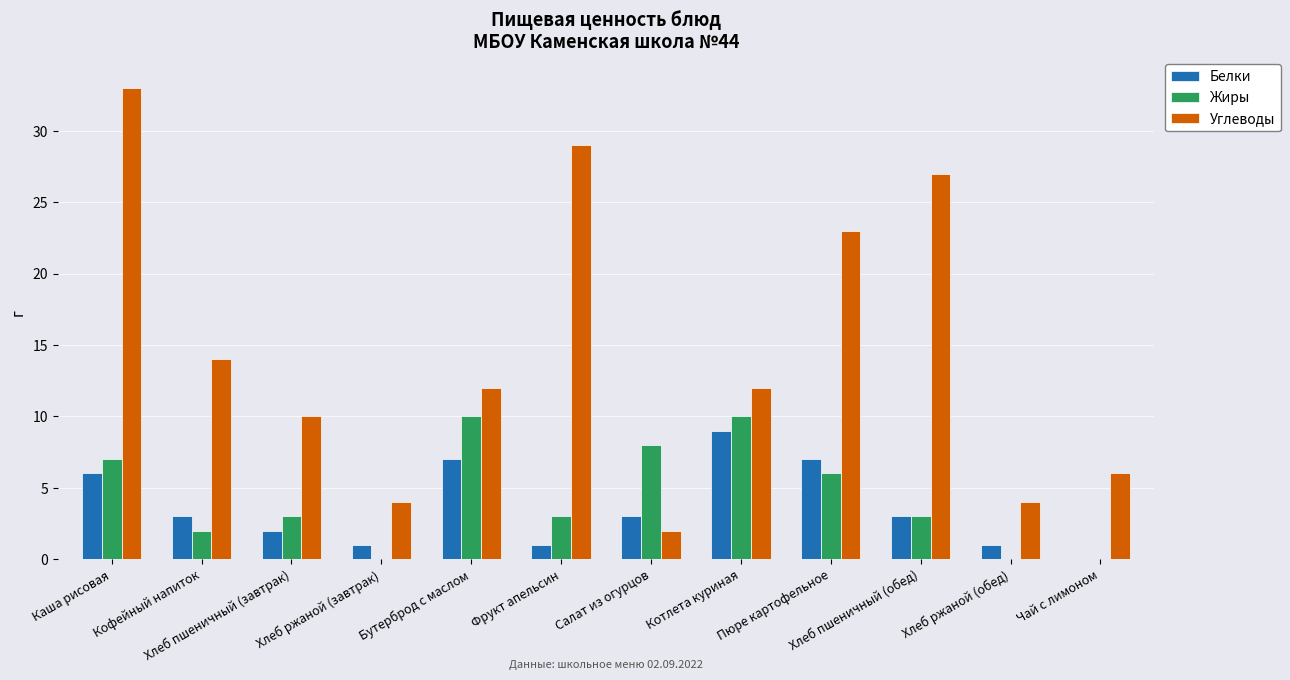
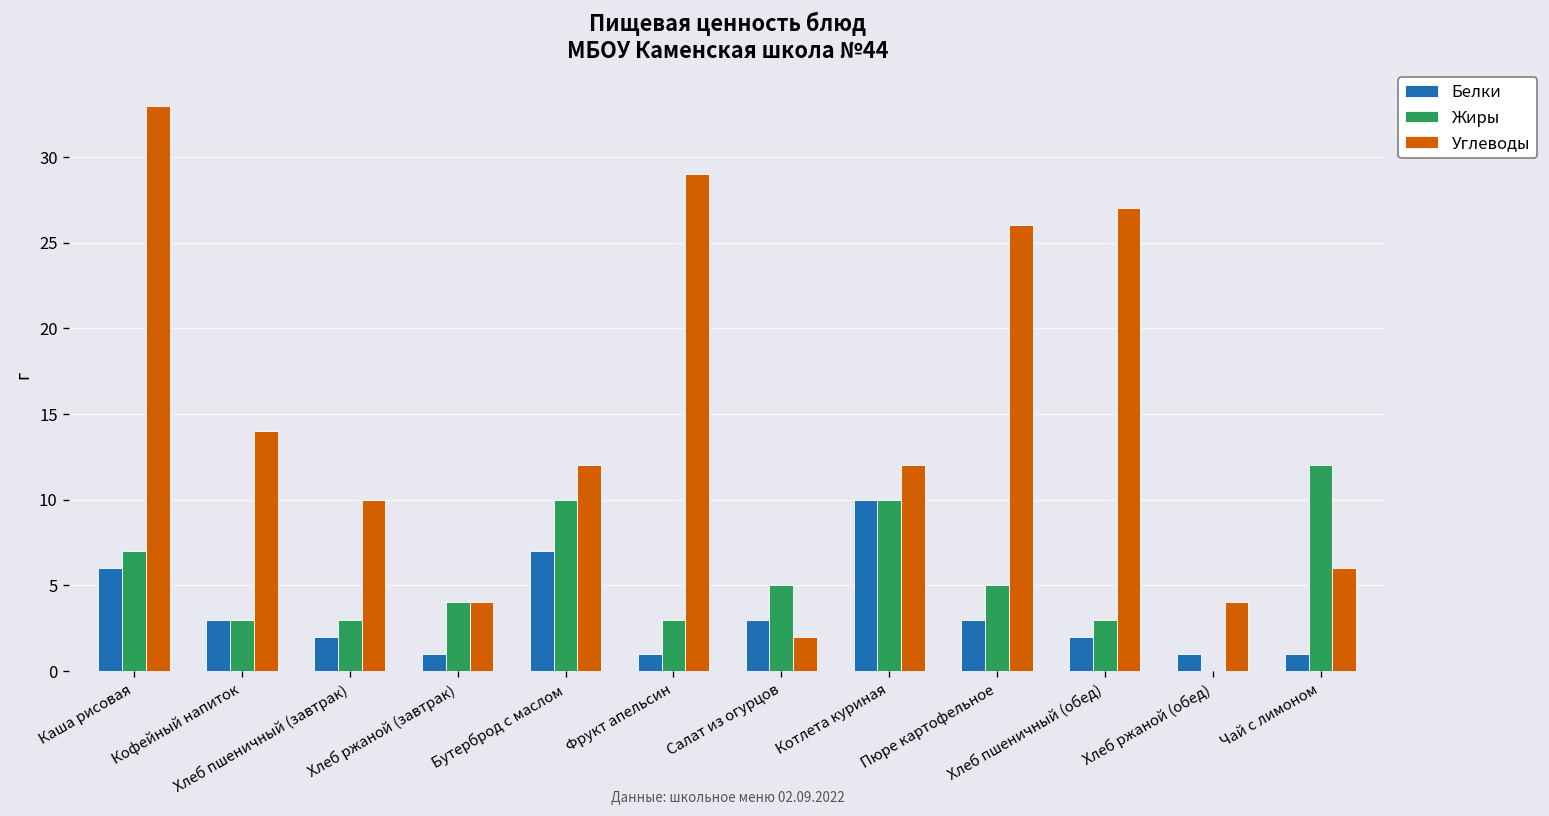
Жиры, Кофейный напиток: 2 -> 3
Жиры, Хлеб ржаной (завтрак): 0 -> 4
Жиры, Салат из огурцов: 8 -> 5
Белки, Котлета куриная: 9 -> 10
Белки, Пюре картофельное: 7 -> 3
Жиры, Пюре картофельное: 6 -> 5
Углеводы, Пюре картофельное: 23 -> 26
Белки, Хлеб пшеничный (обед): 3 -> 2
Белки, Чай с лимоном: 0 -> 1
Жиры, Чай с лимоном: 0 -> 12
